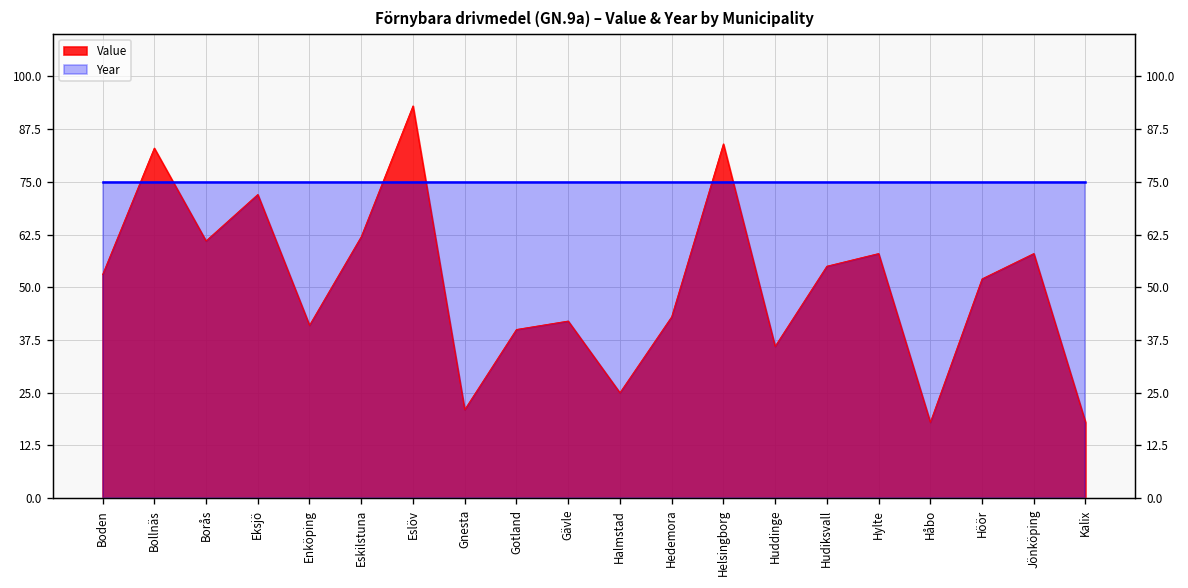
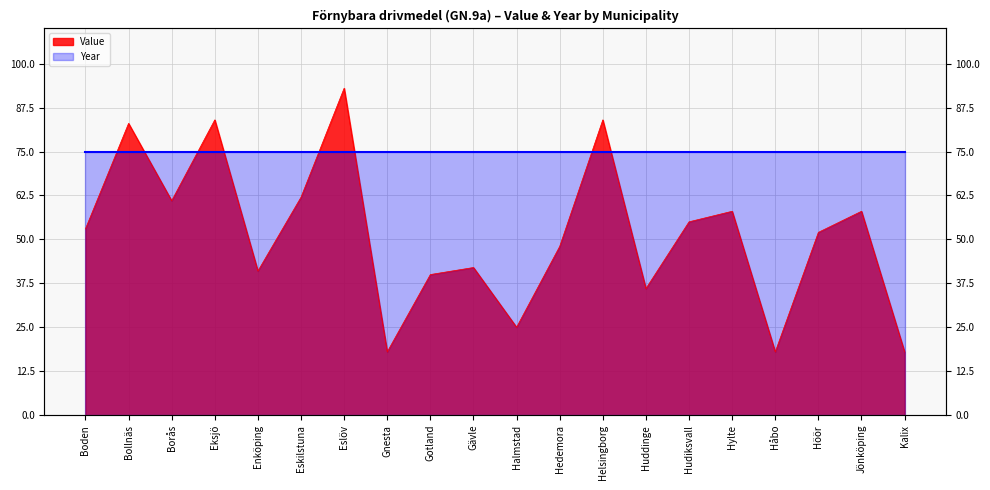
Value, Eksjö: 72 -> 84
Value, Gnesta: 21 -> 18
Value, Hedemora: 43 -> 48
